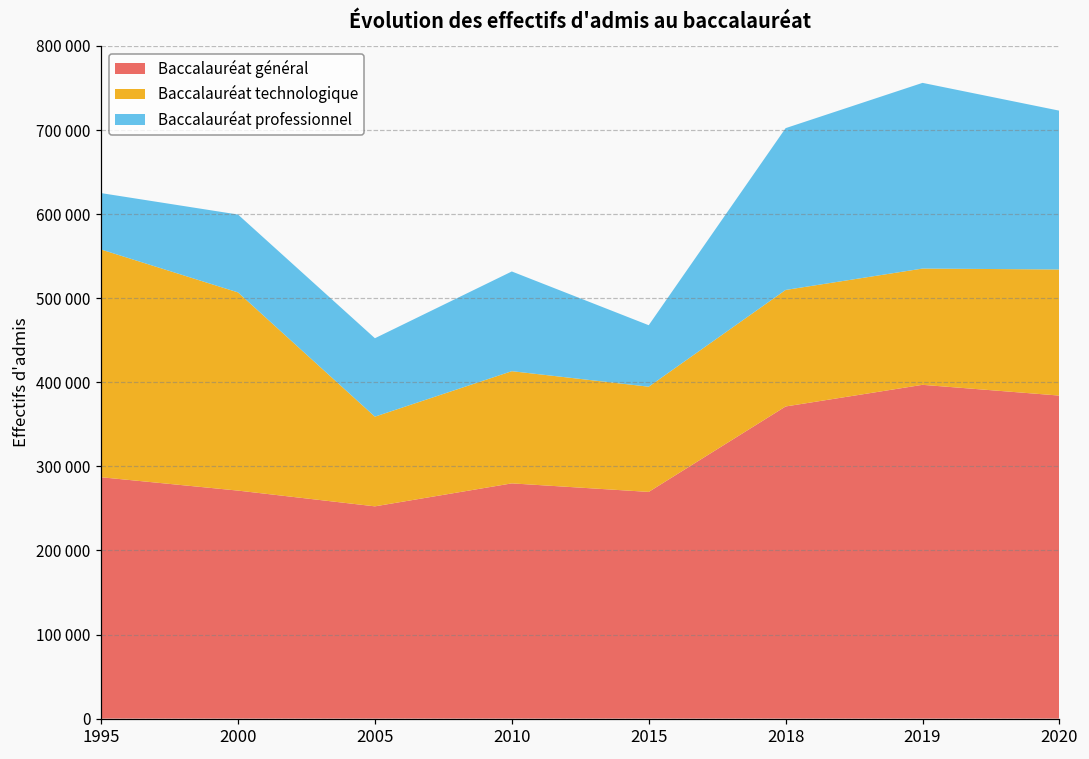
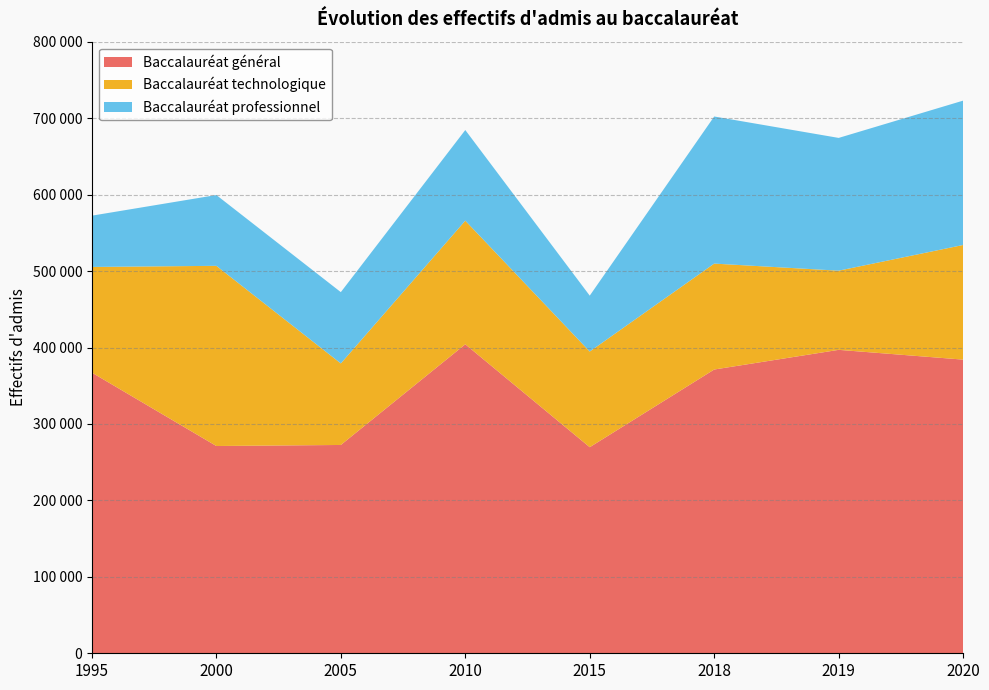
Baccalauréat général, 1995: 290000 -> 370000
Baccalauréat technologique, 1995: 270000 -> 140000
Baccalauréat général, 2005: 250000 -> 270000
Baccalauréat général, 2010: 280000 -> 400000
Baccalauréat technologique, 2010: 130000 -> 160000
Baccalauréat technologique, 2019: 140000 -> 100000
Baccalauréat professionnel, 2019: 220000 -> 170000
